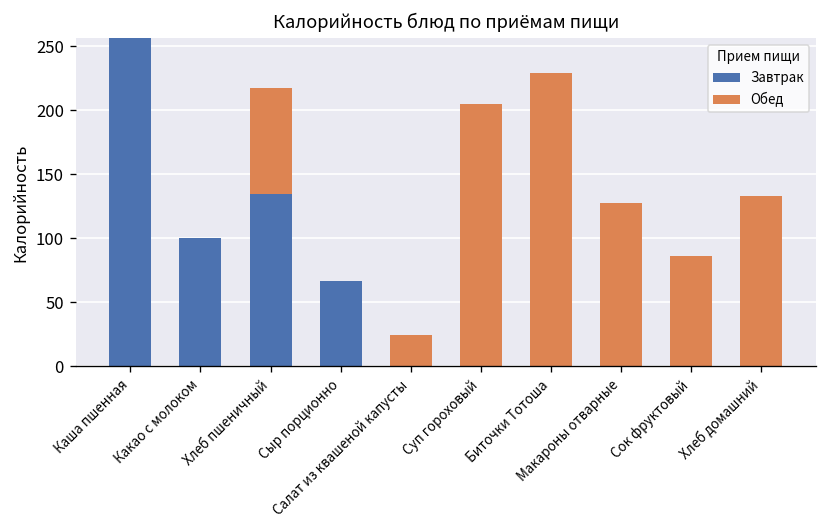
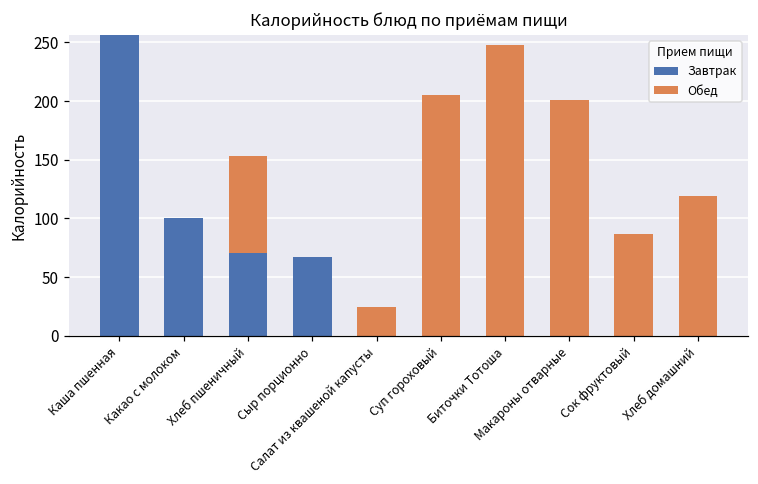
Завтрак, Хлеб пшеничный: 134 -> 71
Обед, Биточки Тотоша: 229 -> 248
Обед, Макароны отварные: 128 -> 201
Обед, Хлеб домашний: 133 -> 119
